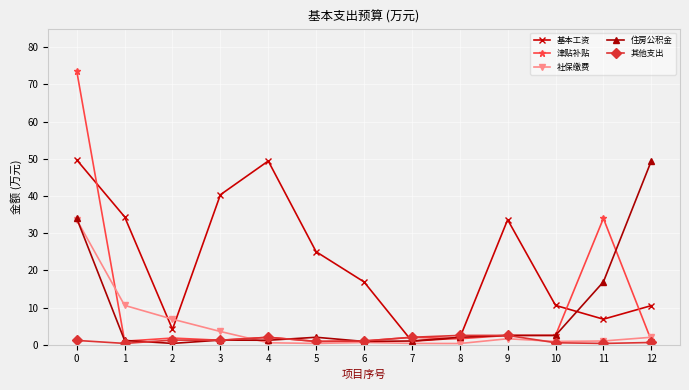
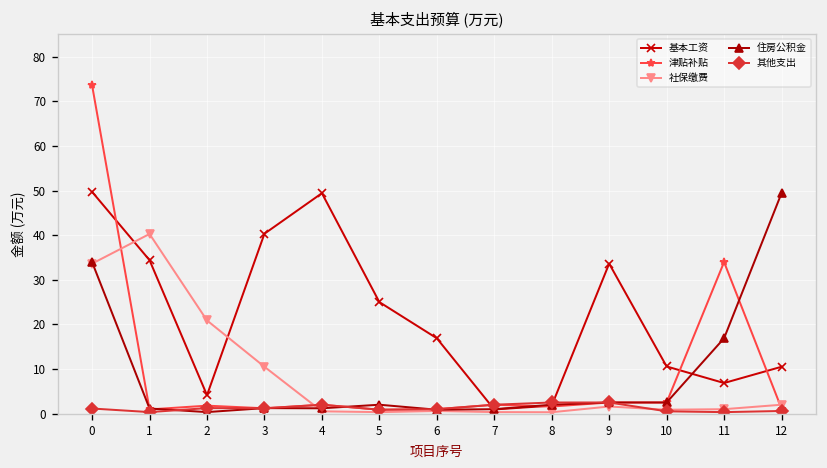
社保缴费, 1: 11 -> 40
社保缴费, 2: 7 -> 21
社保缴费, 3: 4 -> 11
